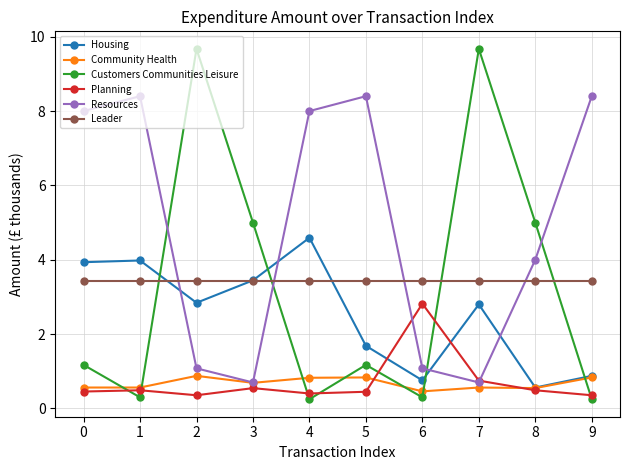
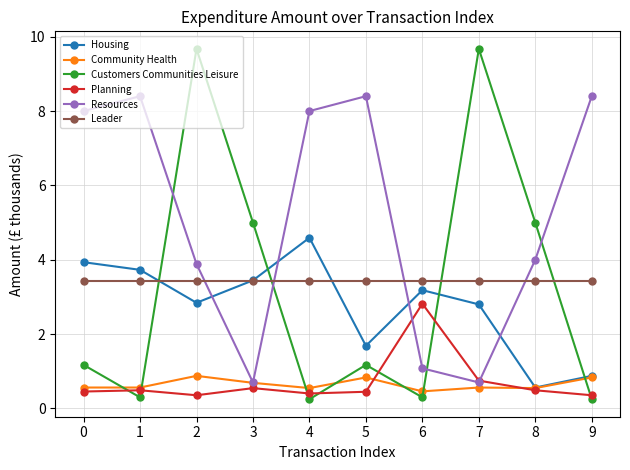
Housing, 1: 4.0 -> 3.7
Resources, 2: 1.1 -> 3.9
Community Health, 4: 0.8 -> 0.5
Housing, 6: 0.8 -> 3.2
